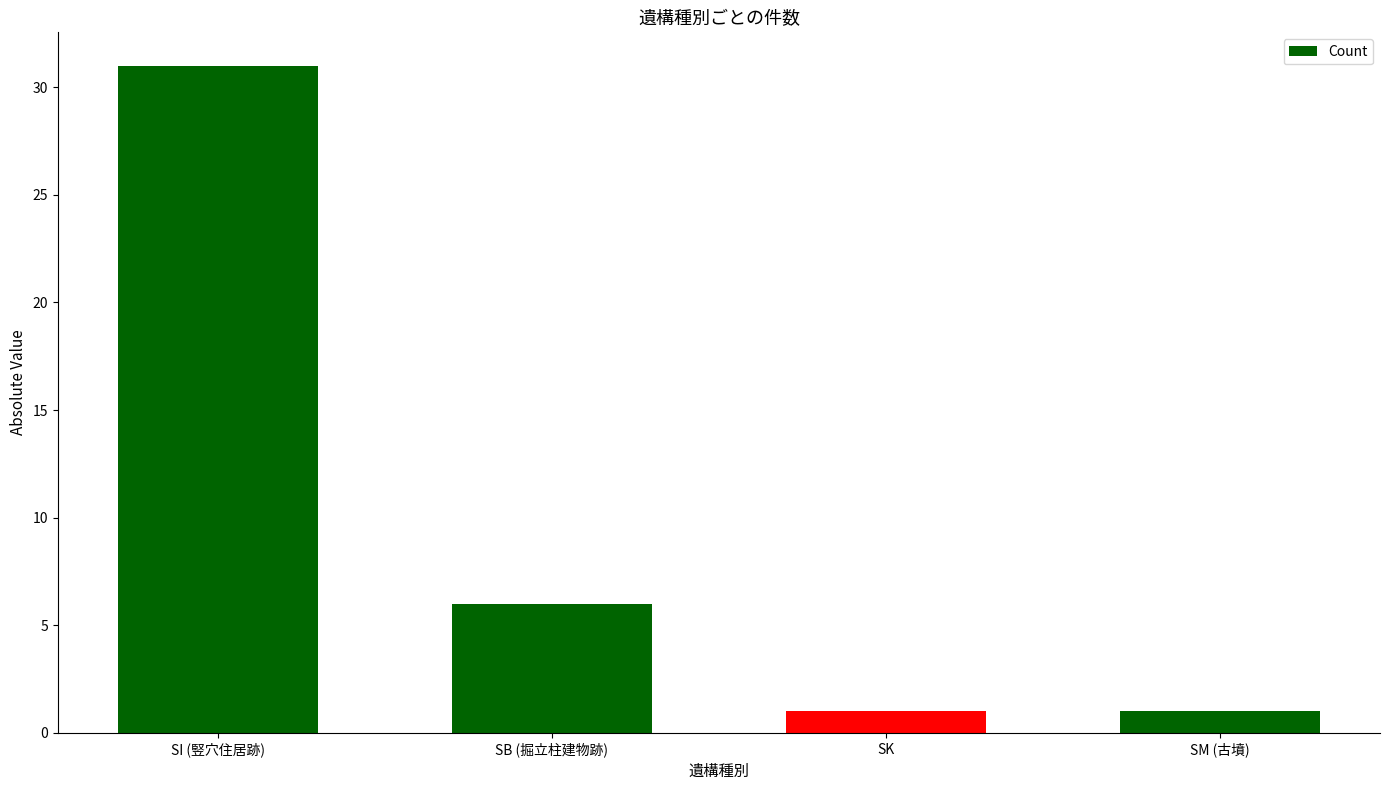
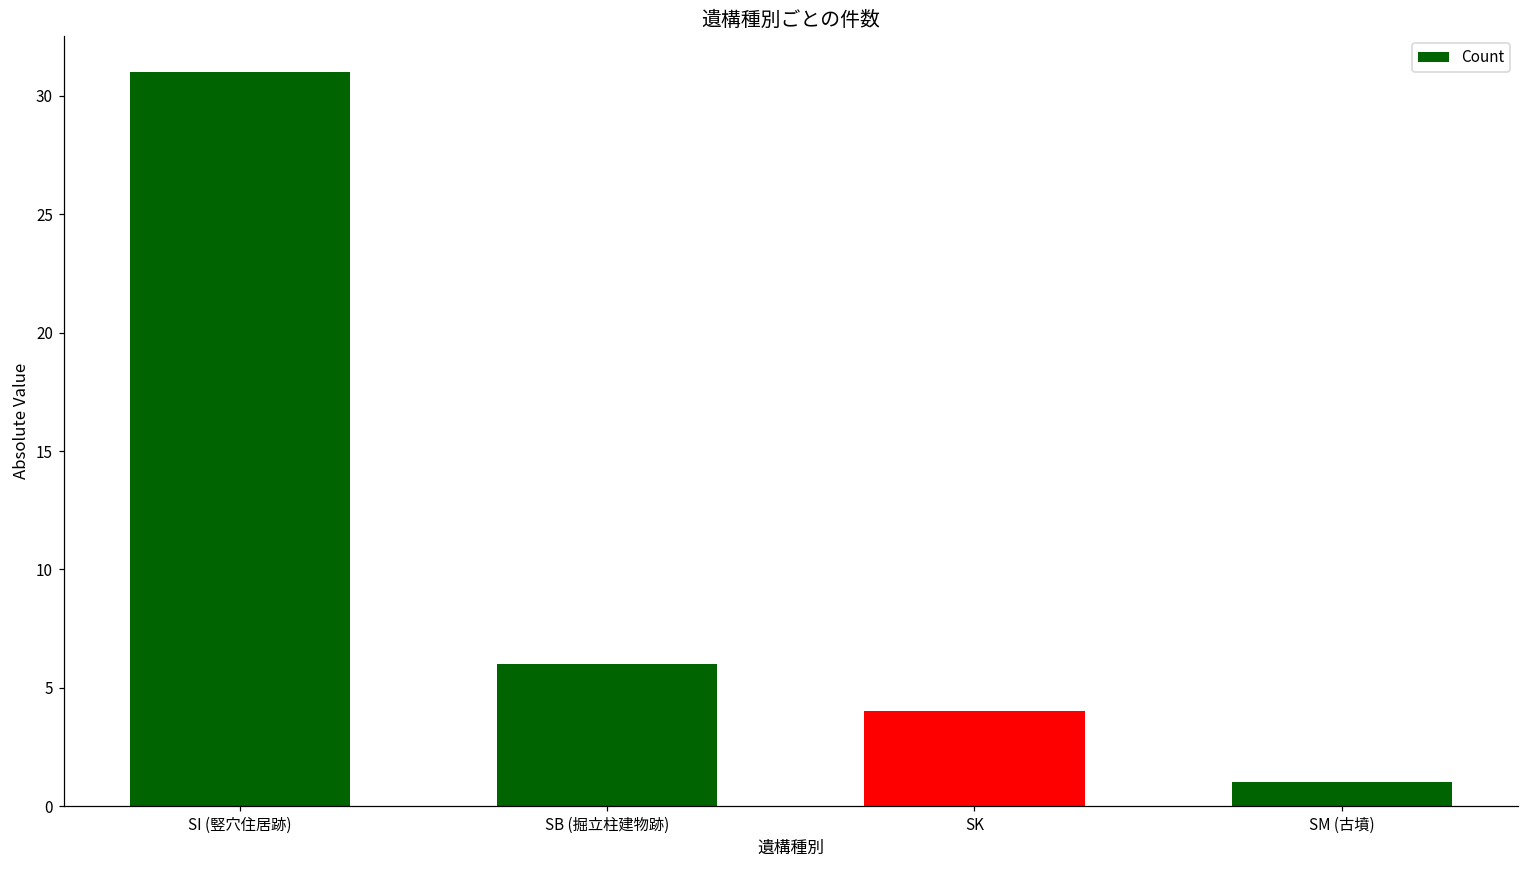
SK: 1 -> 4
